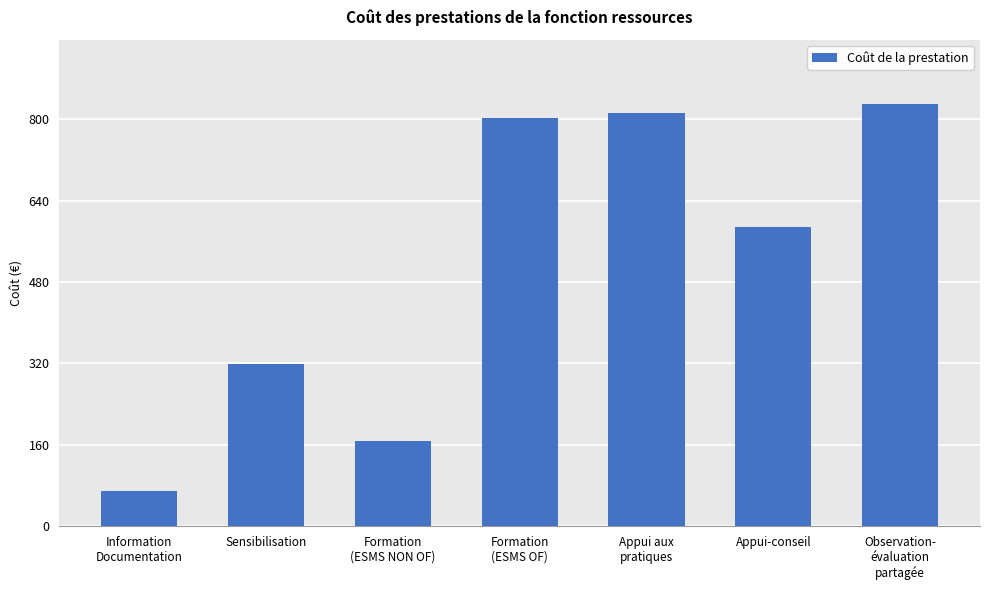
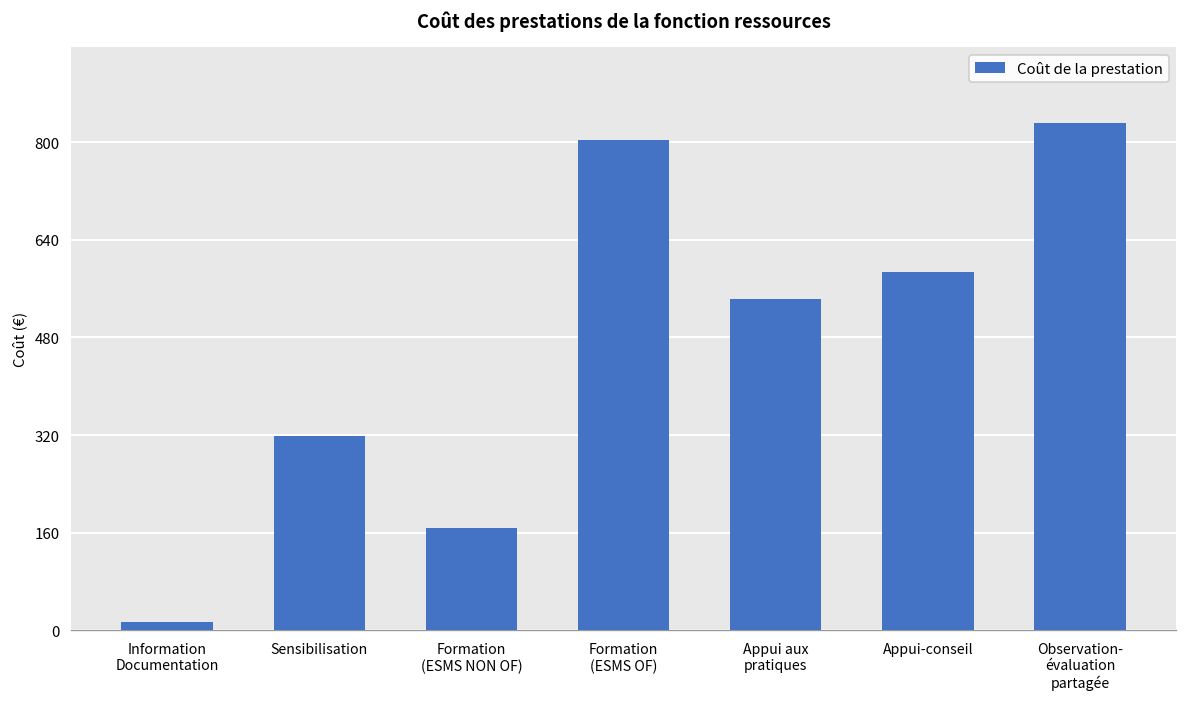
Information Documentation: 70 -> 10
Appui aux pratiques: 810 -> 540
